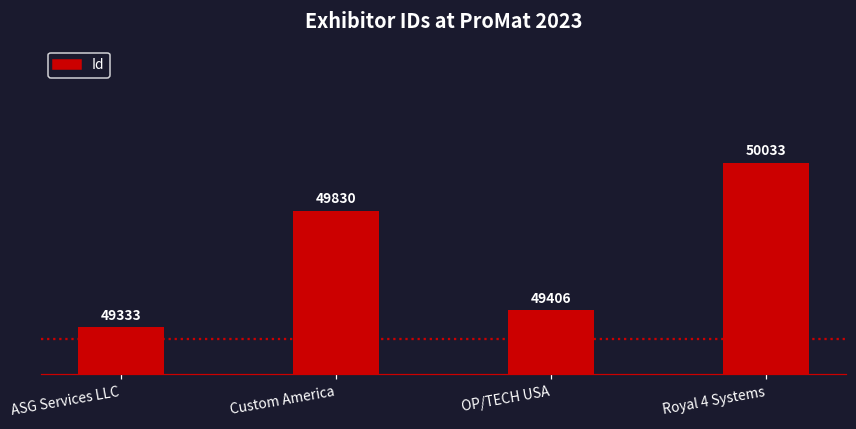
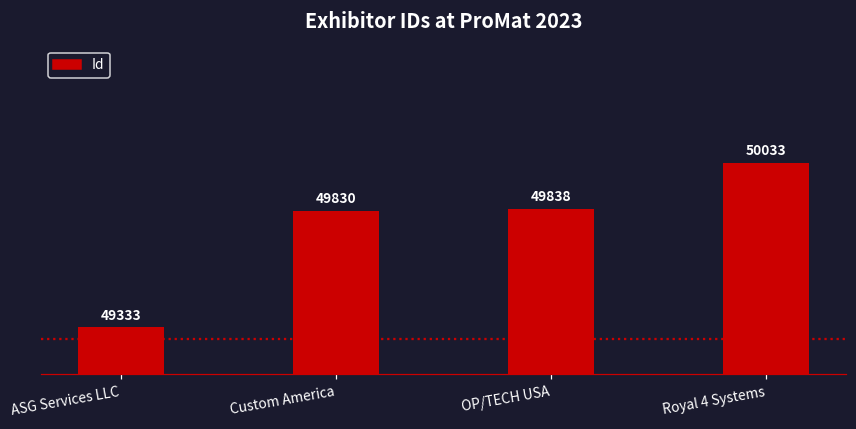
OP/TECH USA: 49406 -> 49838
